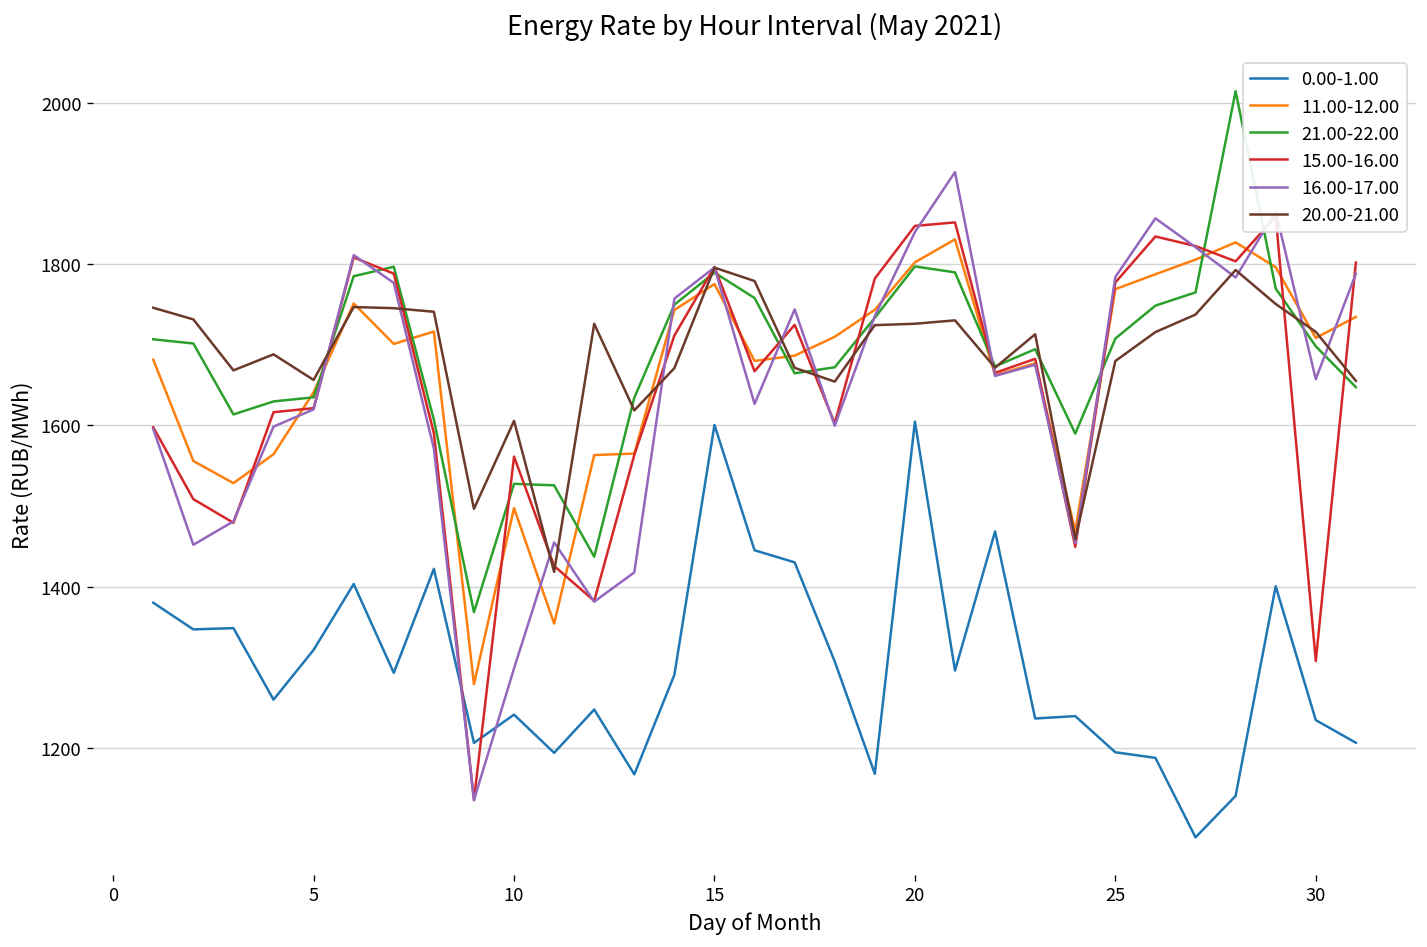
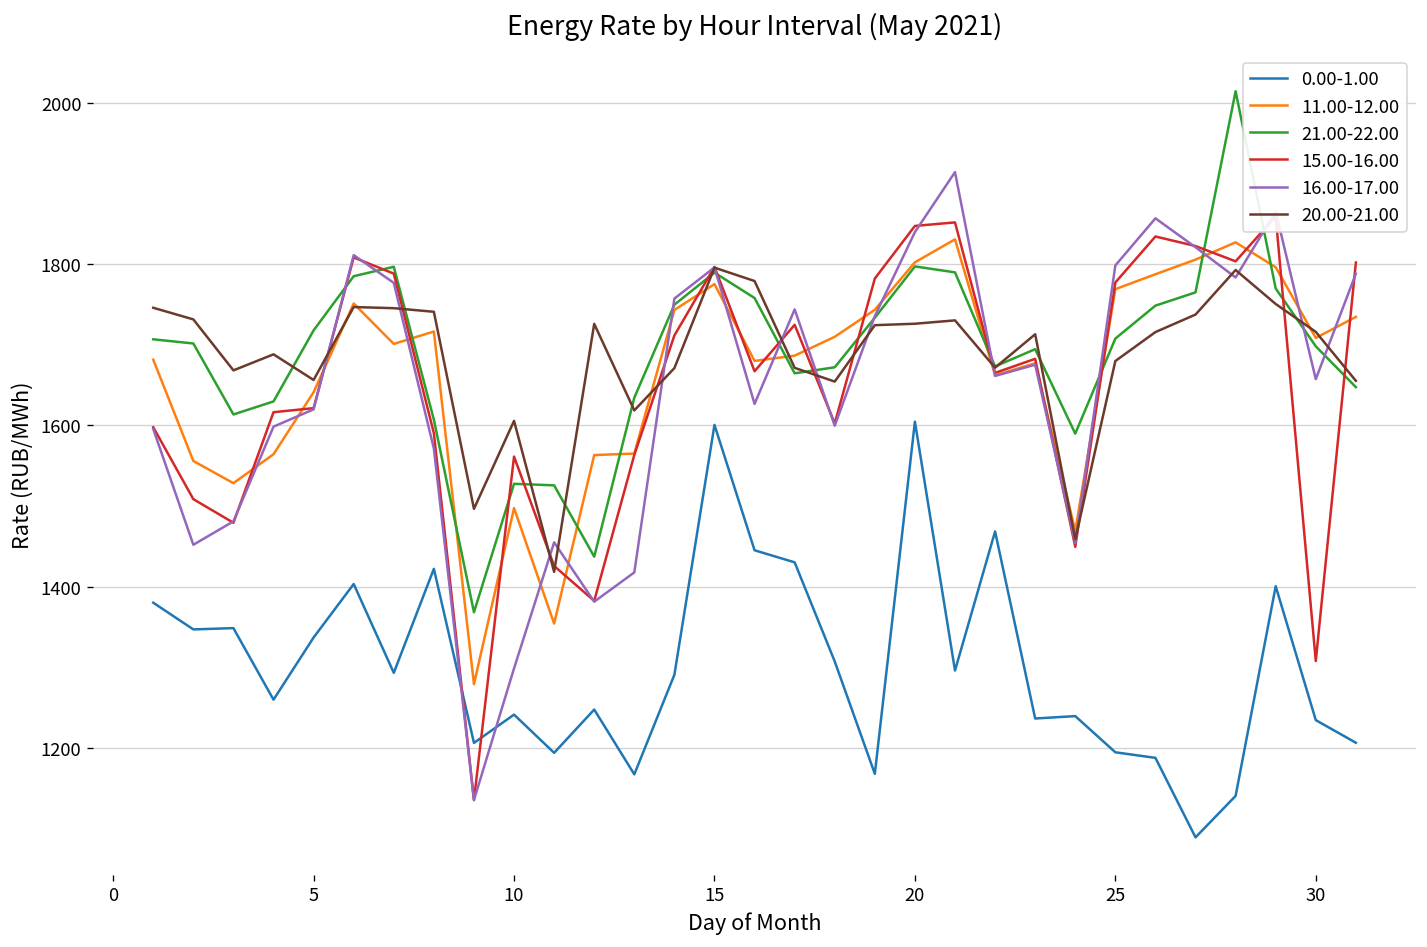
0.00-1.00, 5: 1320 -> 1340
21.00-22.00, 5: 1630 -> 1720
16.00-17.00, 25: 1780 -> 1800
